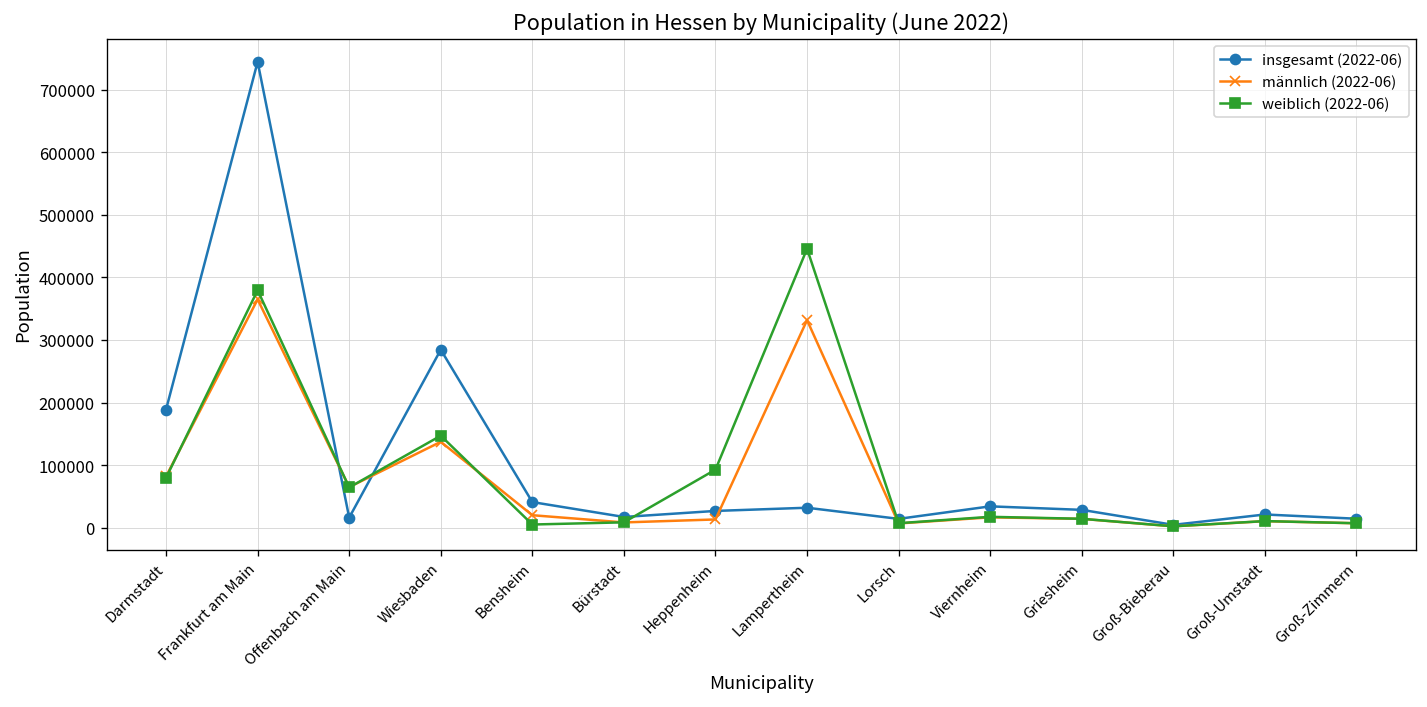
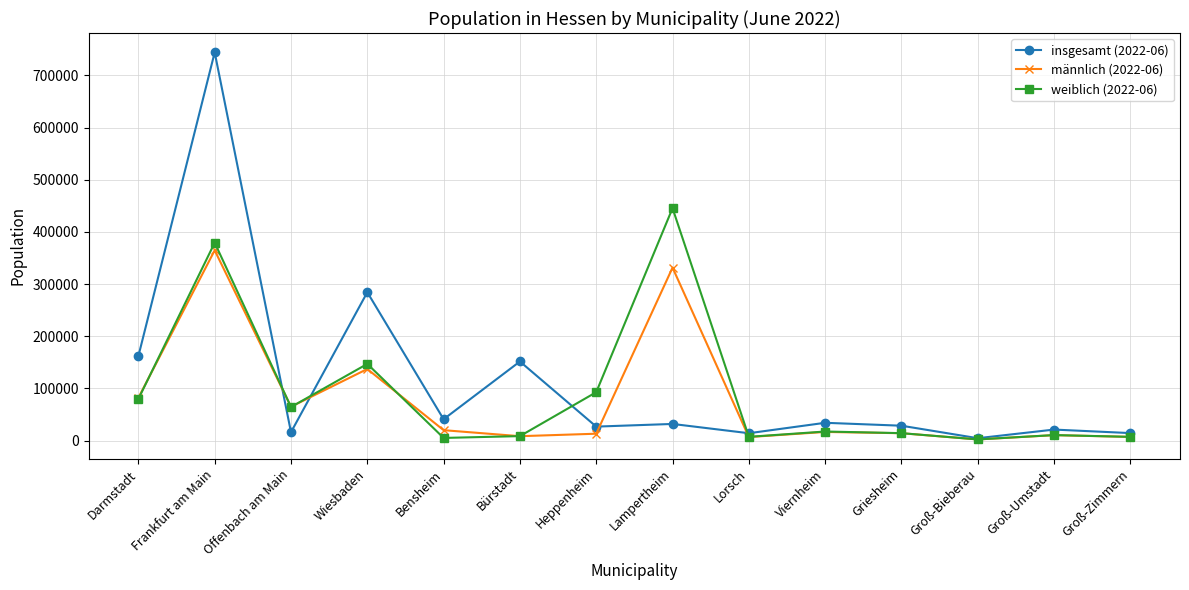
insgesamt (2022-06), Darmstadt: 190000 -> 160000
insgesamt (2022-06), Bürstadt: 20000 -> 150000
